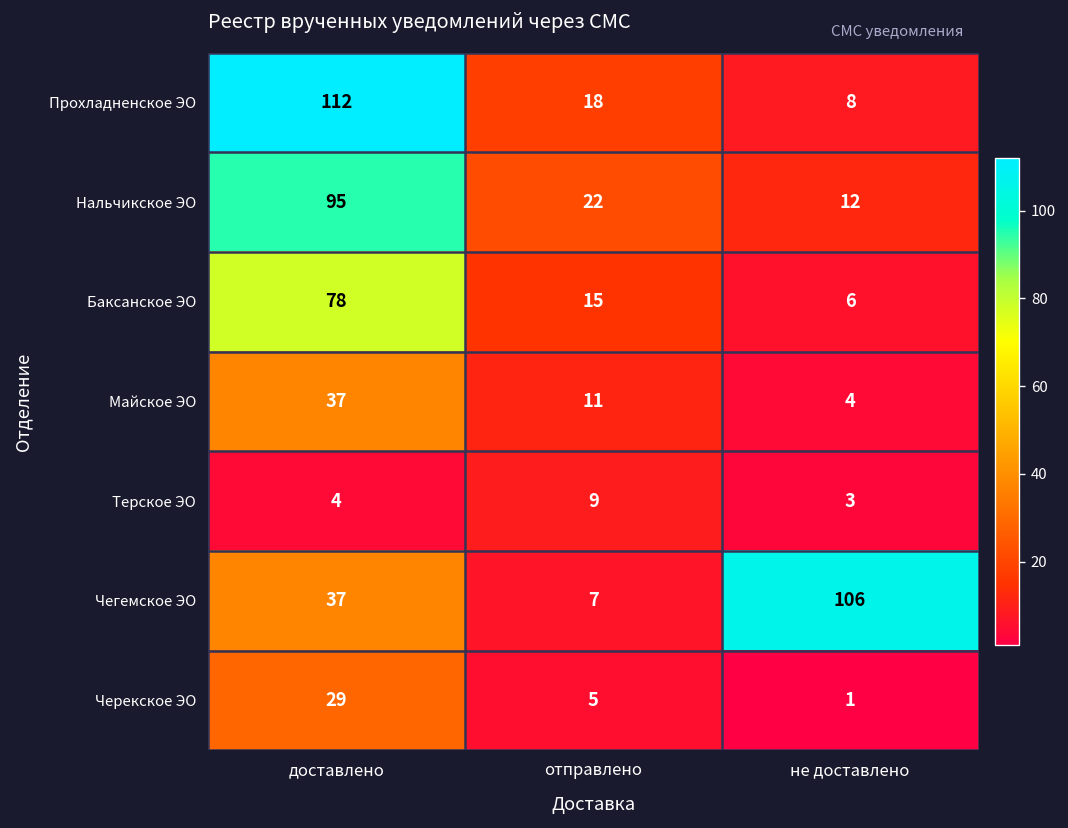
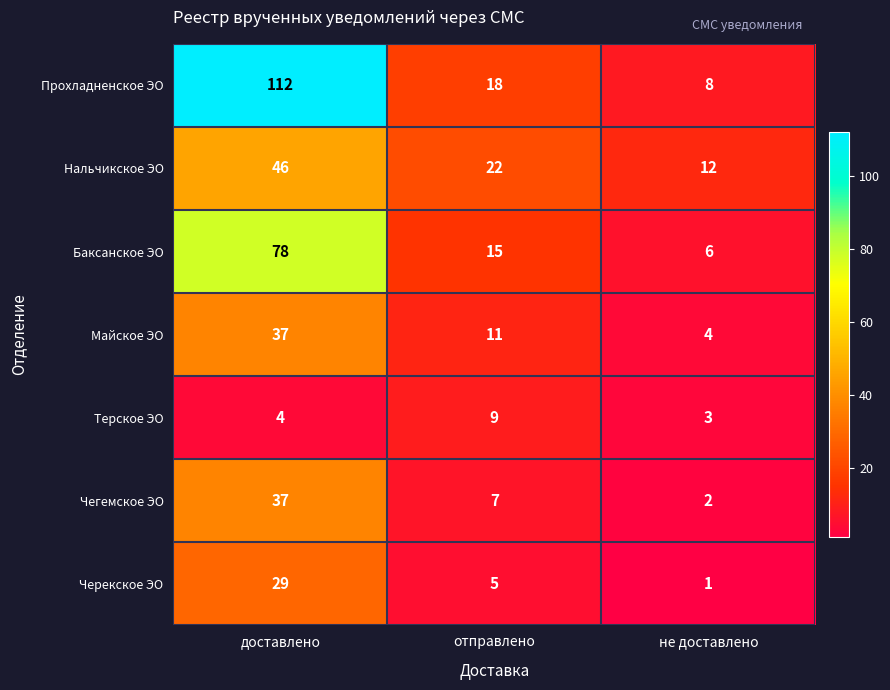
Нальчикское ЭО, доставлено: 95 -> 46
Чегемское ЭО, не доставлено: 106 -> 2
